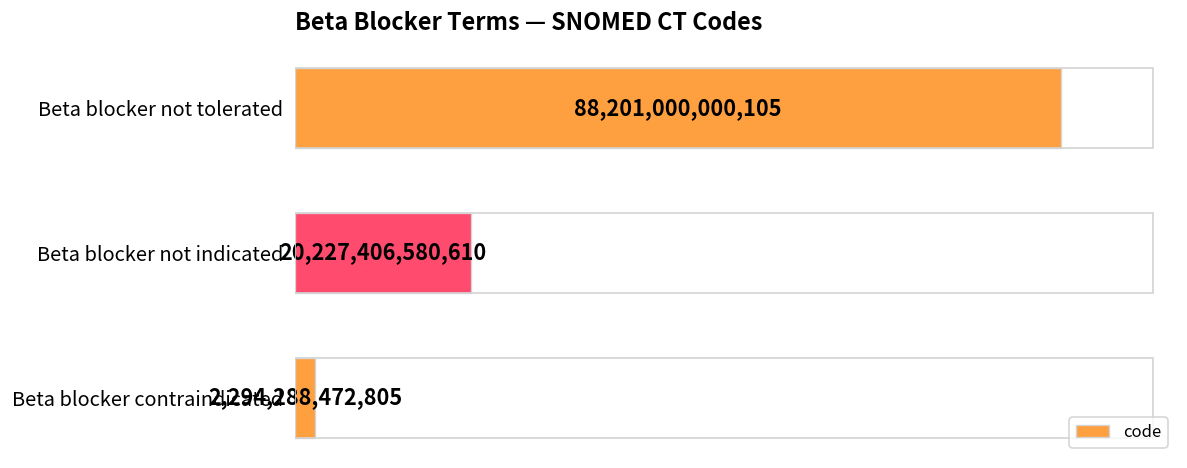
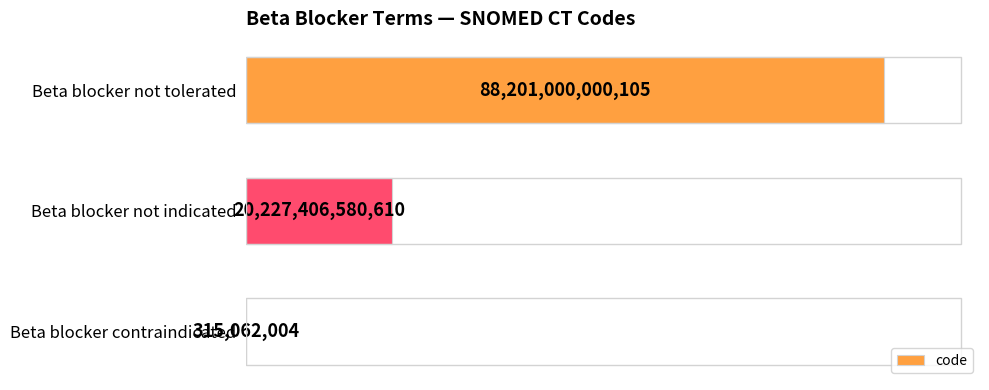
Beta blocker contraindicated: 2,294,288,472,805 -> 315,062,004
